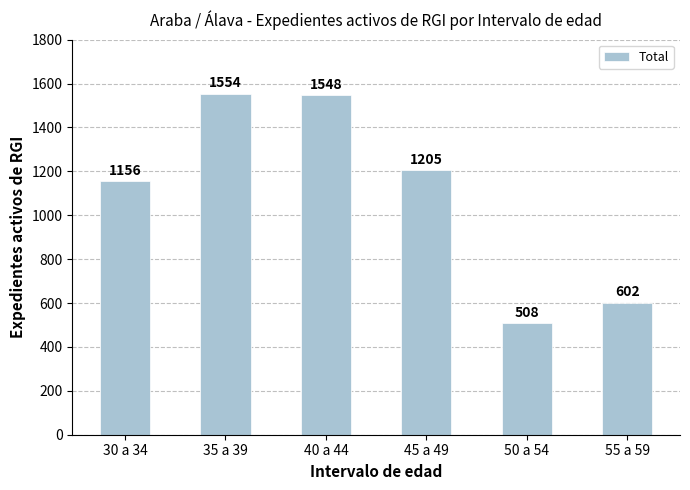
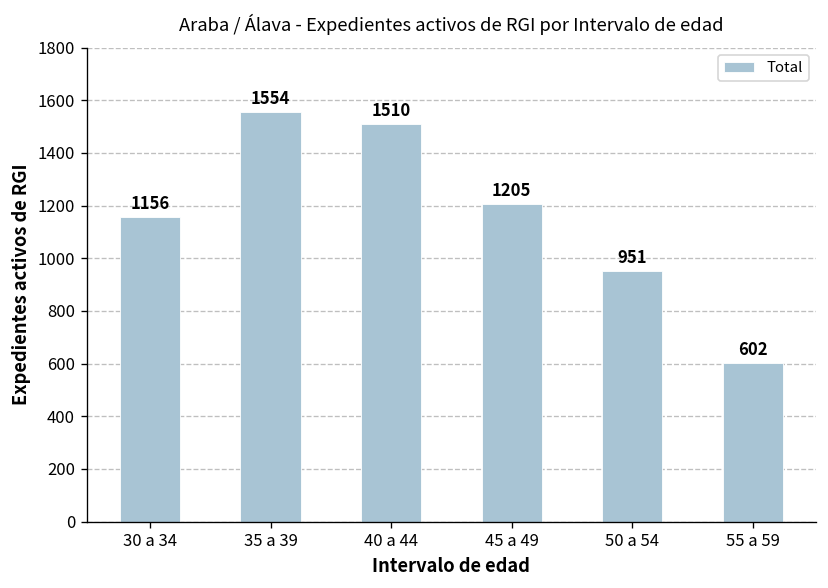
40 a 44: 1548 -> 1510
50 a 54: 508 -> 951
